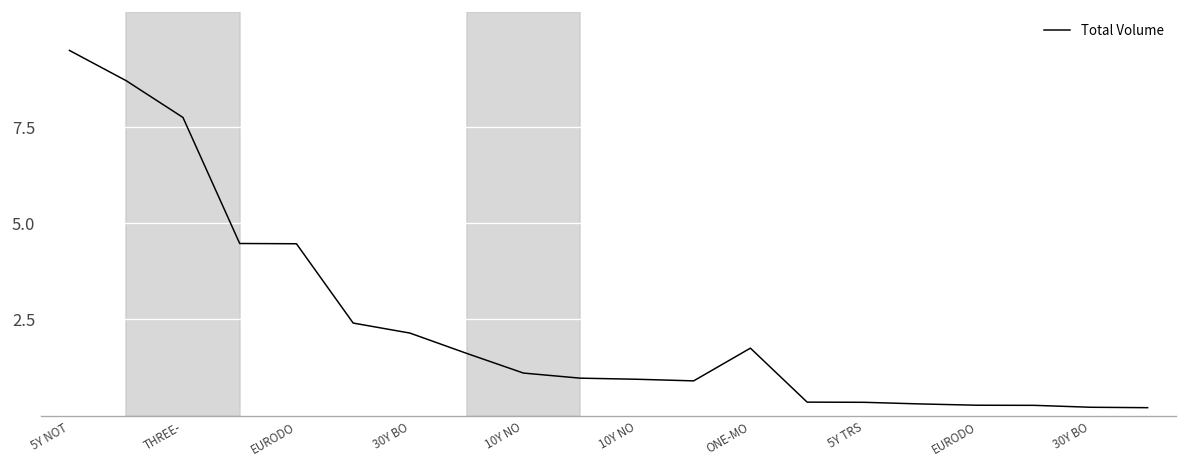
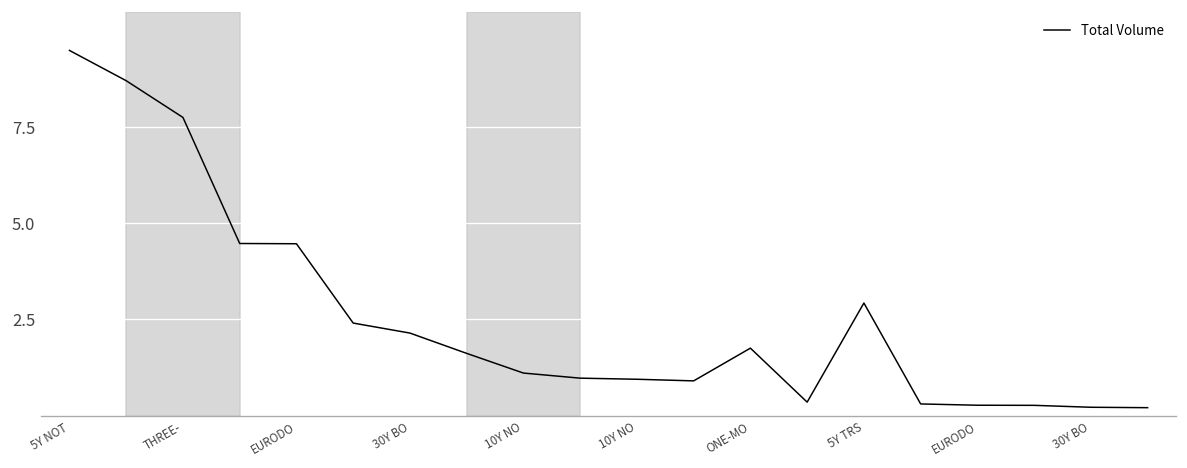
5Y TRS: 0.3 -> 2.9
